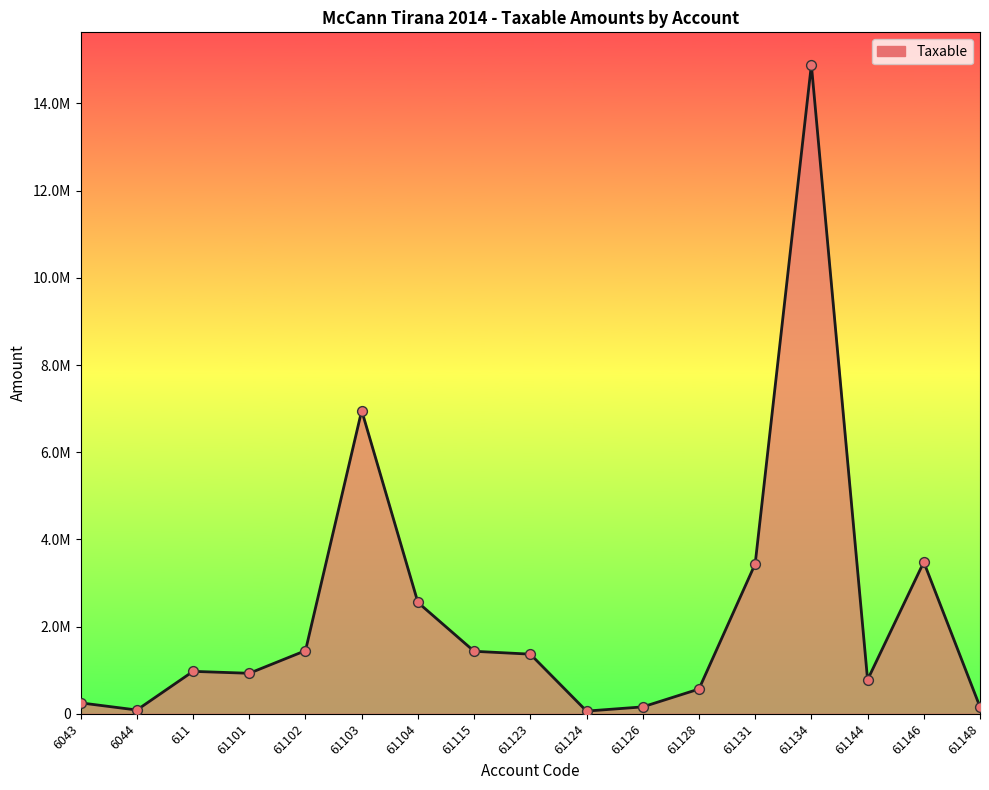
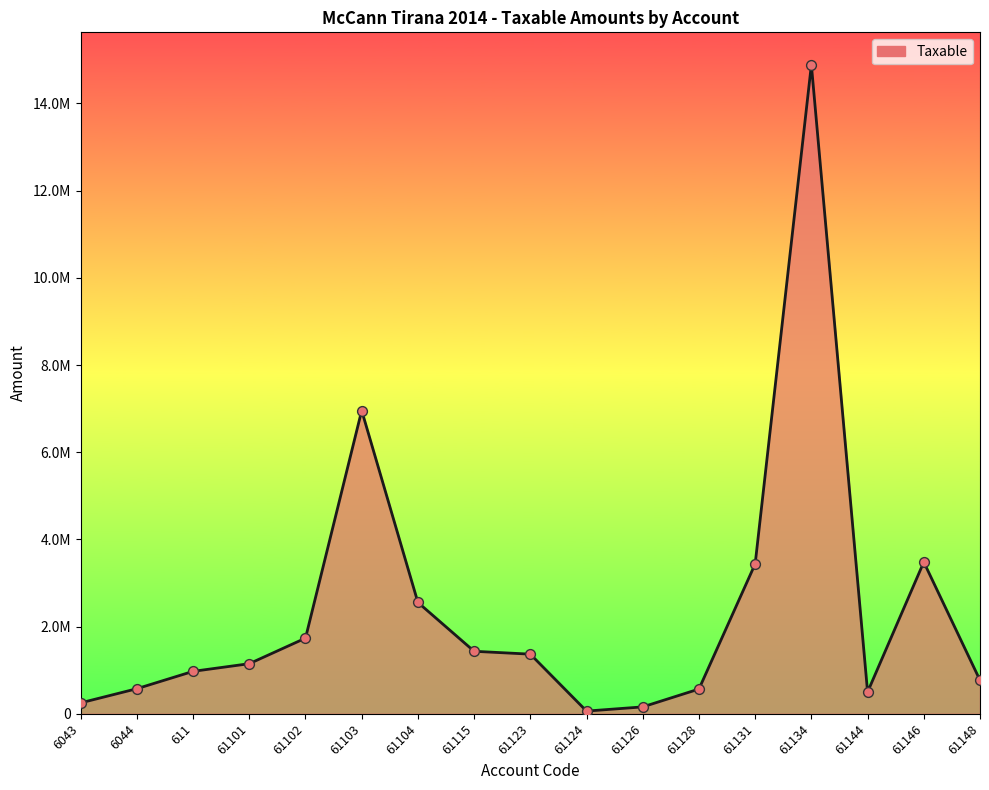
6044: 100000 -> 600000
61101: 900000 -> 1100000
61102: 1400000 -> 1700000
61144: 800000 -> 500000
61148: 200000 -> 800000
